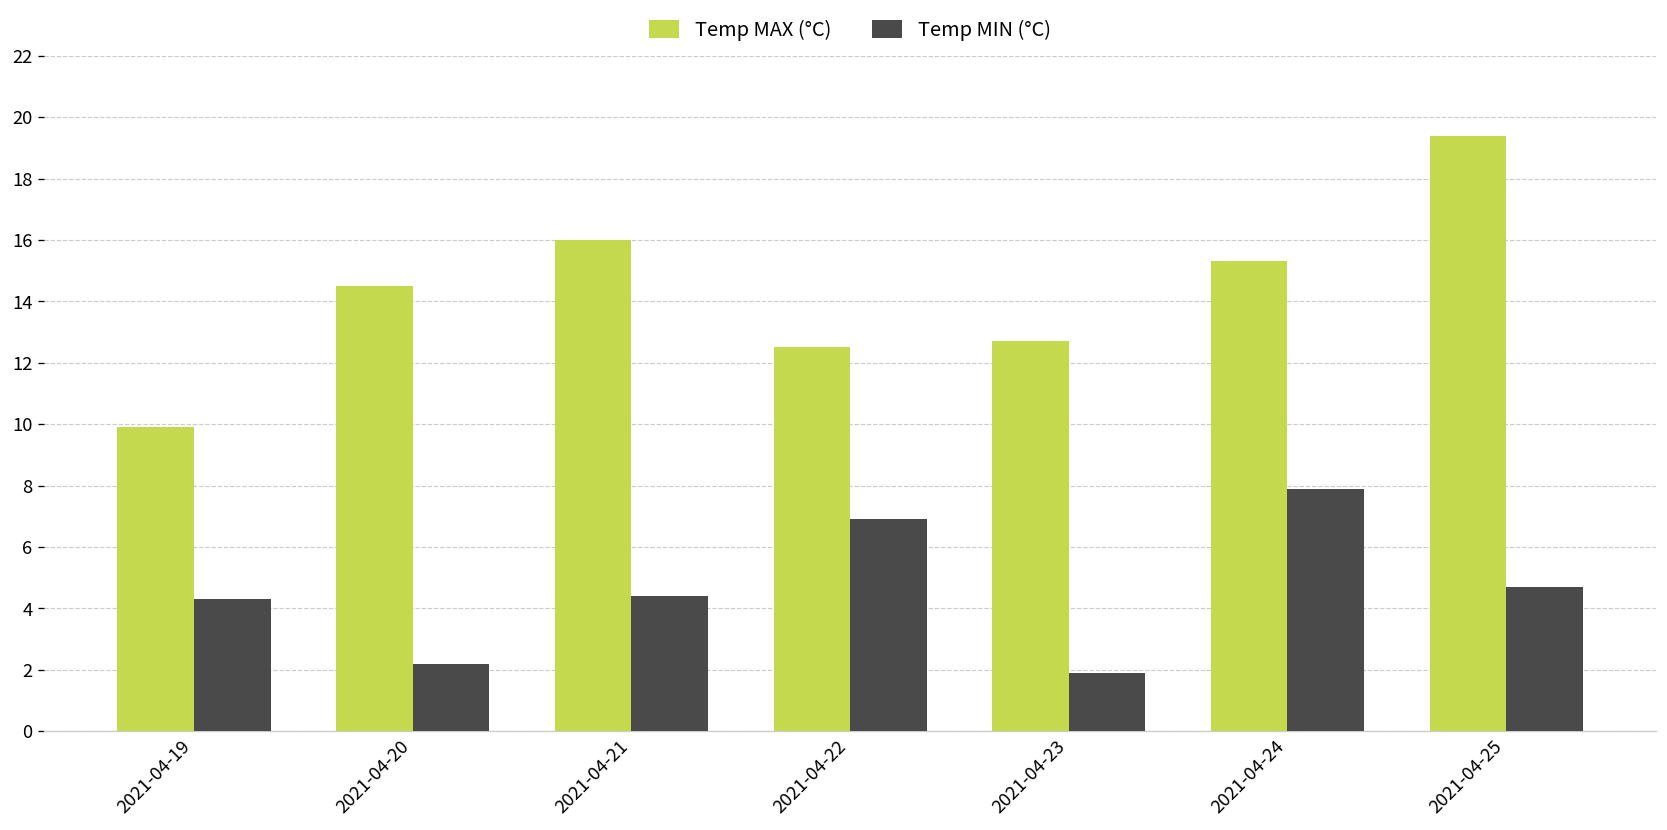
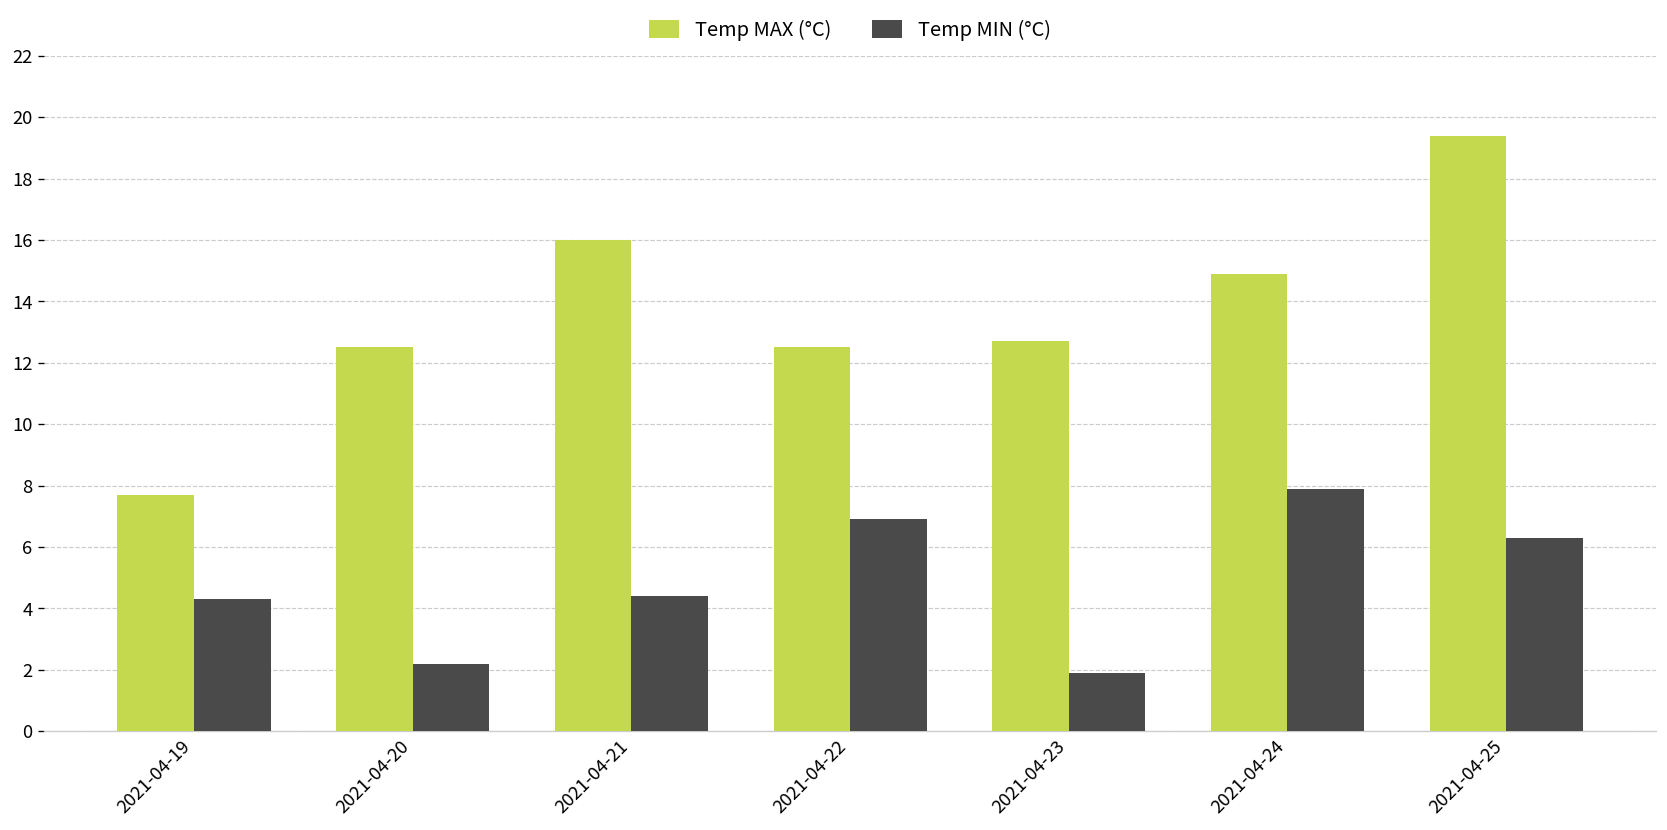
Temp MAX (°C), 2021-04-19: 9.9 -> 7.7
Temp MAX (°C), 2021-04-20: 14.5 -> 12.5
Temp MAX (°C), 2021-04-24: 15.3 -> 14.9
Temp MIN (°C), 2021-04-25: 4.7 -> 6.3
